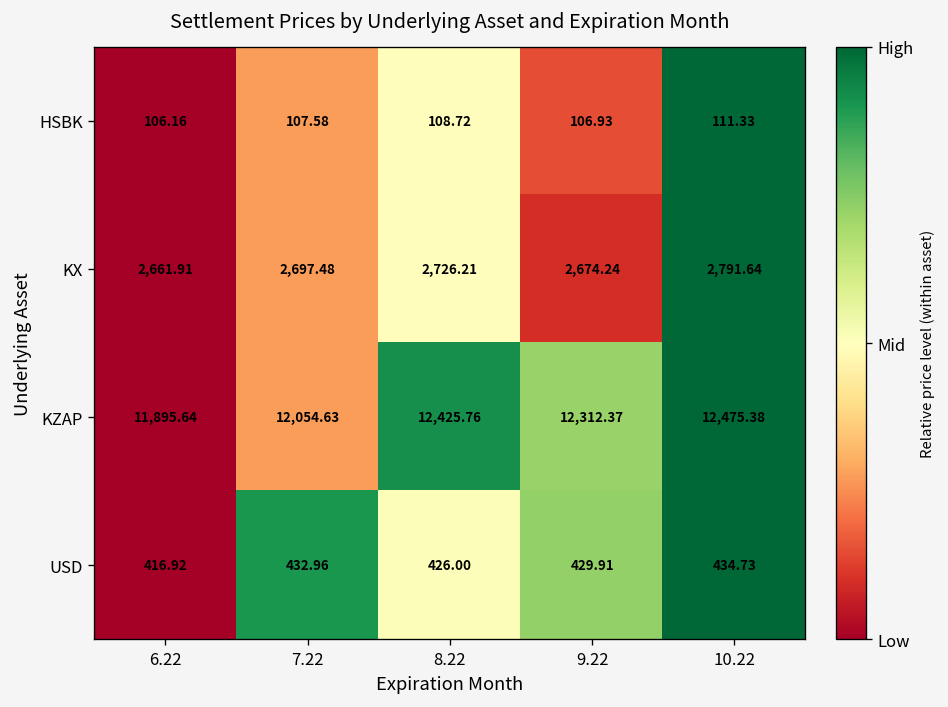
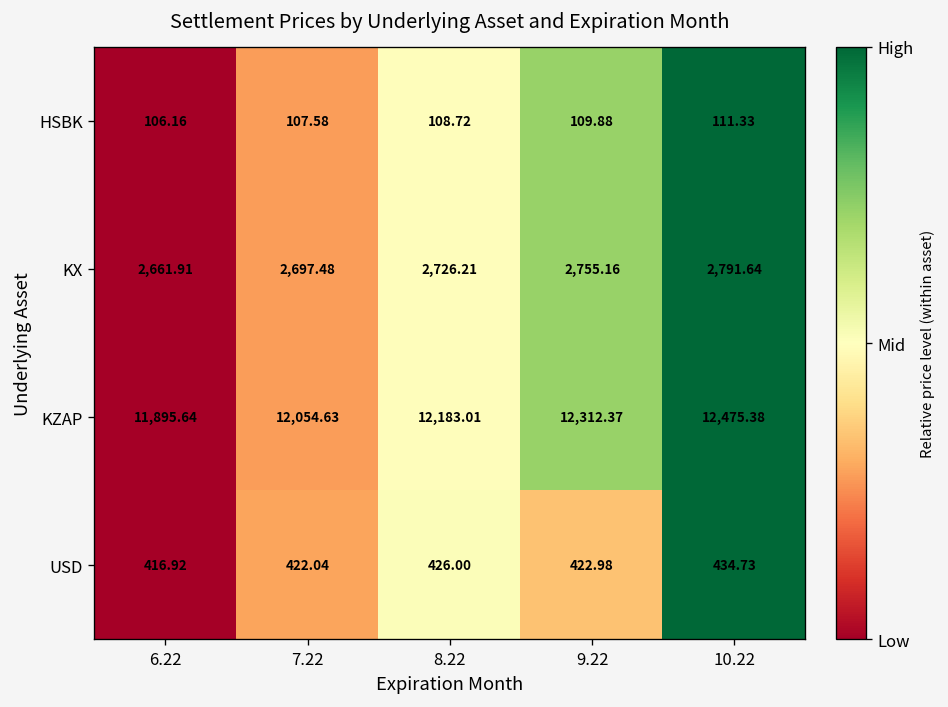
HSBK, 9.22: 106.93 -> 109.88
KX, 9.22: 2,674.24 -> 2,755.16
KZAP, 8.22: 12,425.76 -> 12,183.01
USD, 7.22: 432.96 -> 422.04
USD, 9.22: 429.91 -> 422.98
